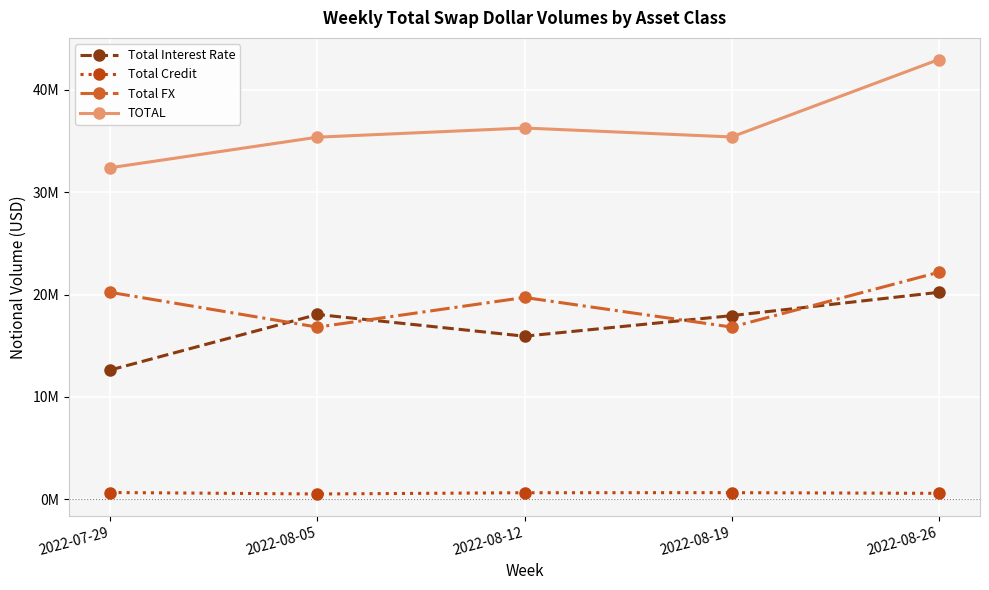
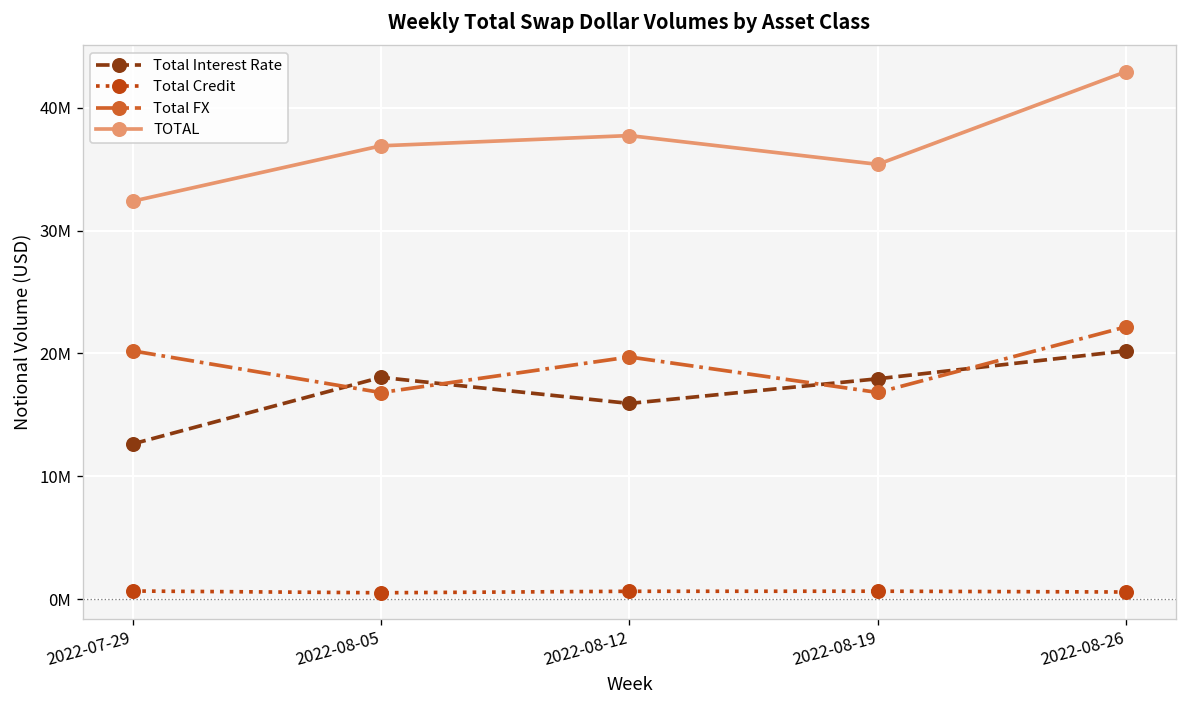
TOTAL, 2022-08-05: 35400000 -> 36900000
TOTAL, 2022-08-12: 36300000 -> 37700000
